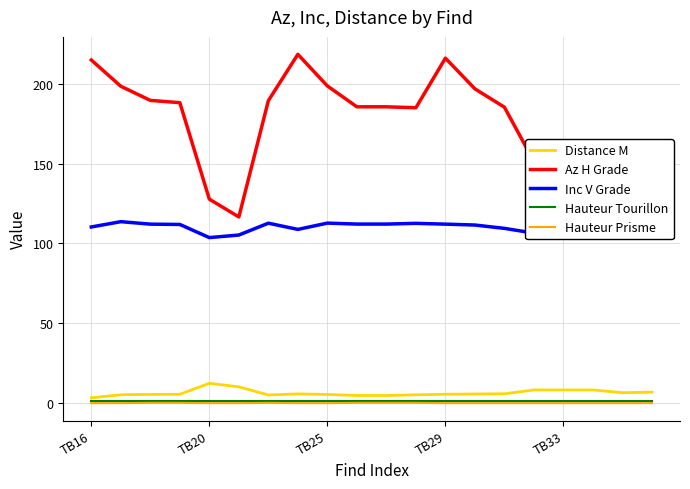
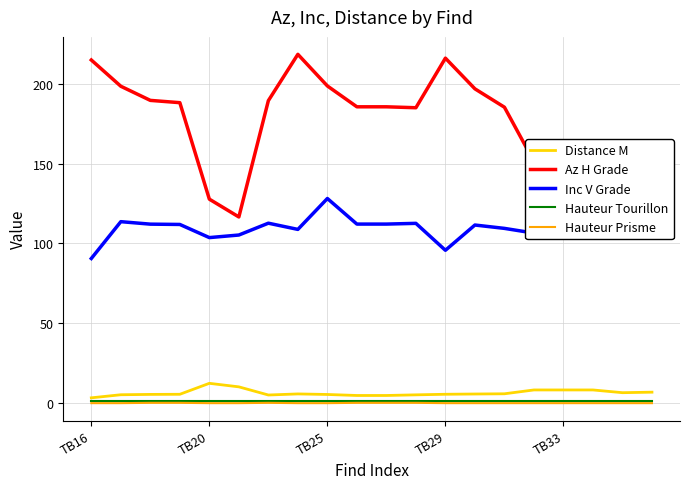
Inc V Grade, TB16: 110 -> 91
Inc V Grade, TB25: 113 -> 128
Inc V Grade, TB29: 112 -> 96
